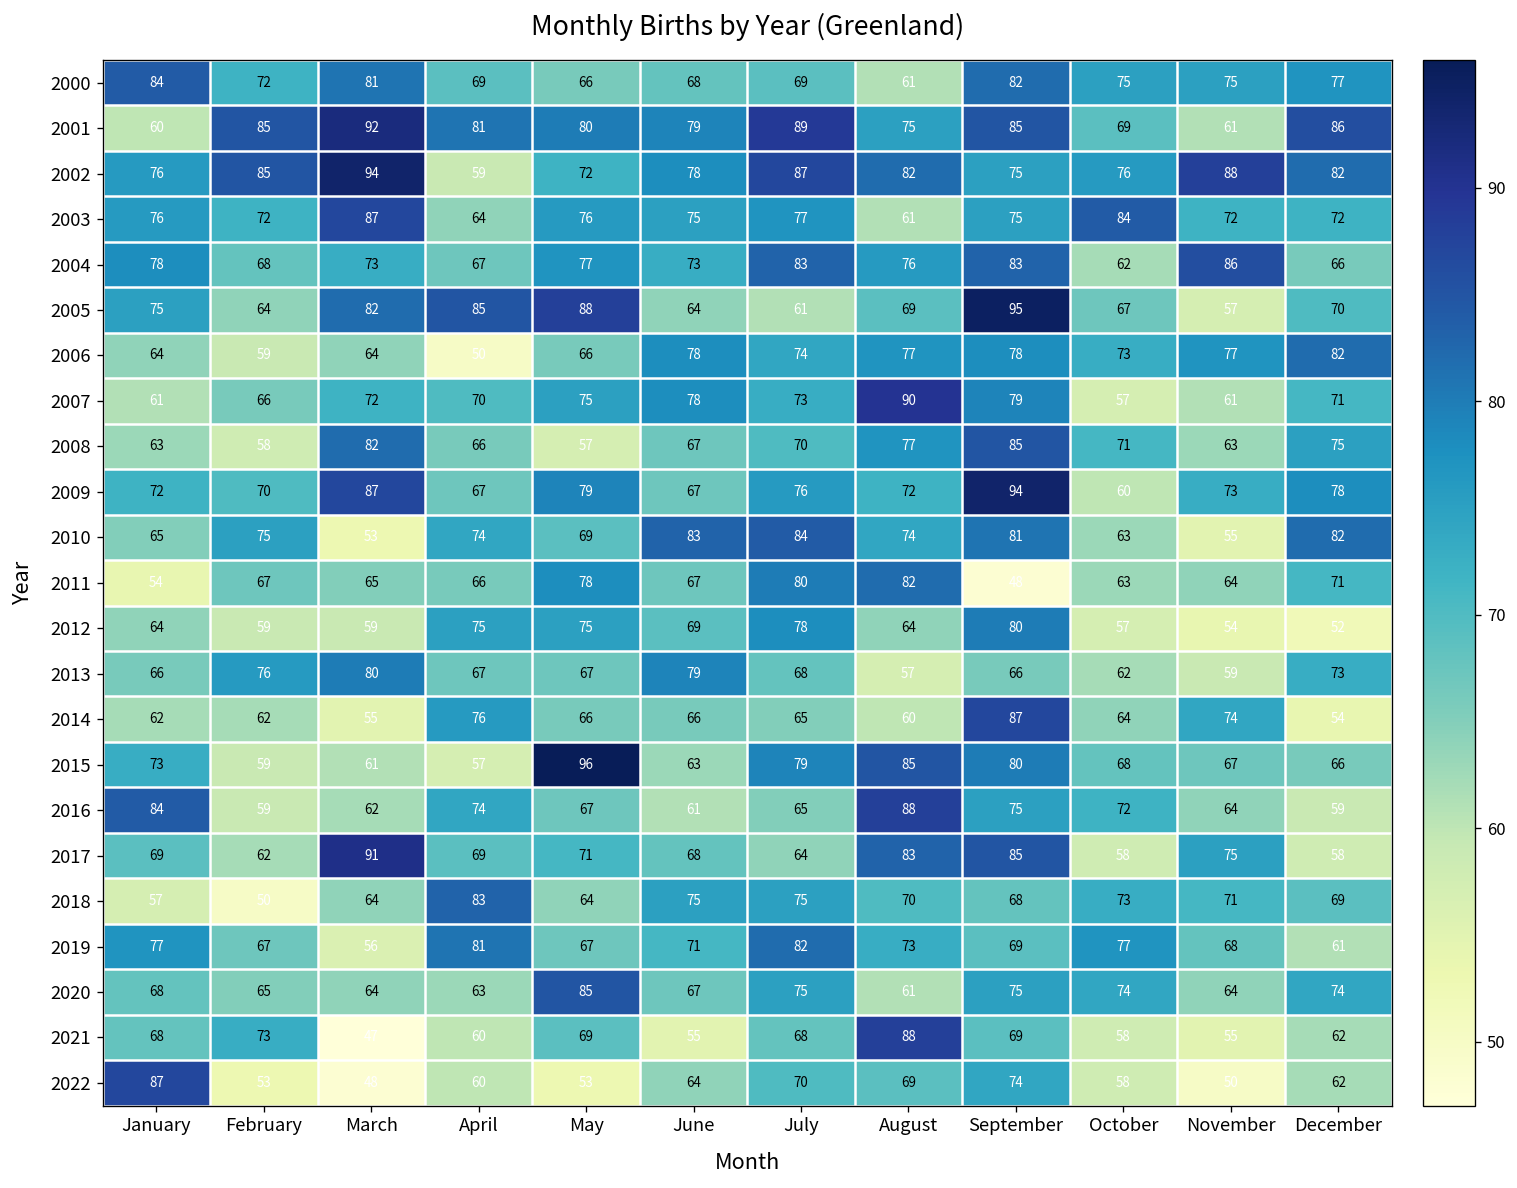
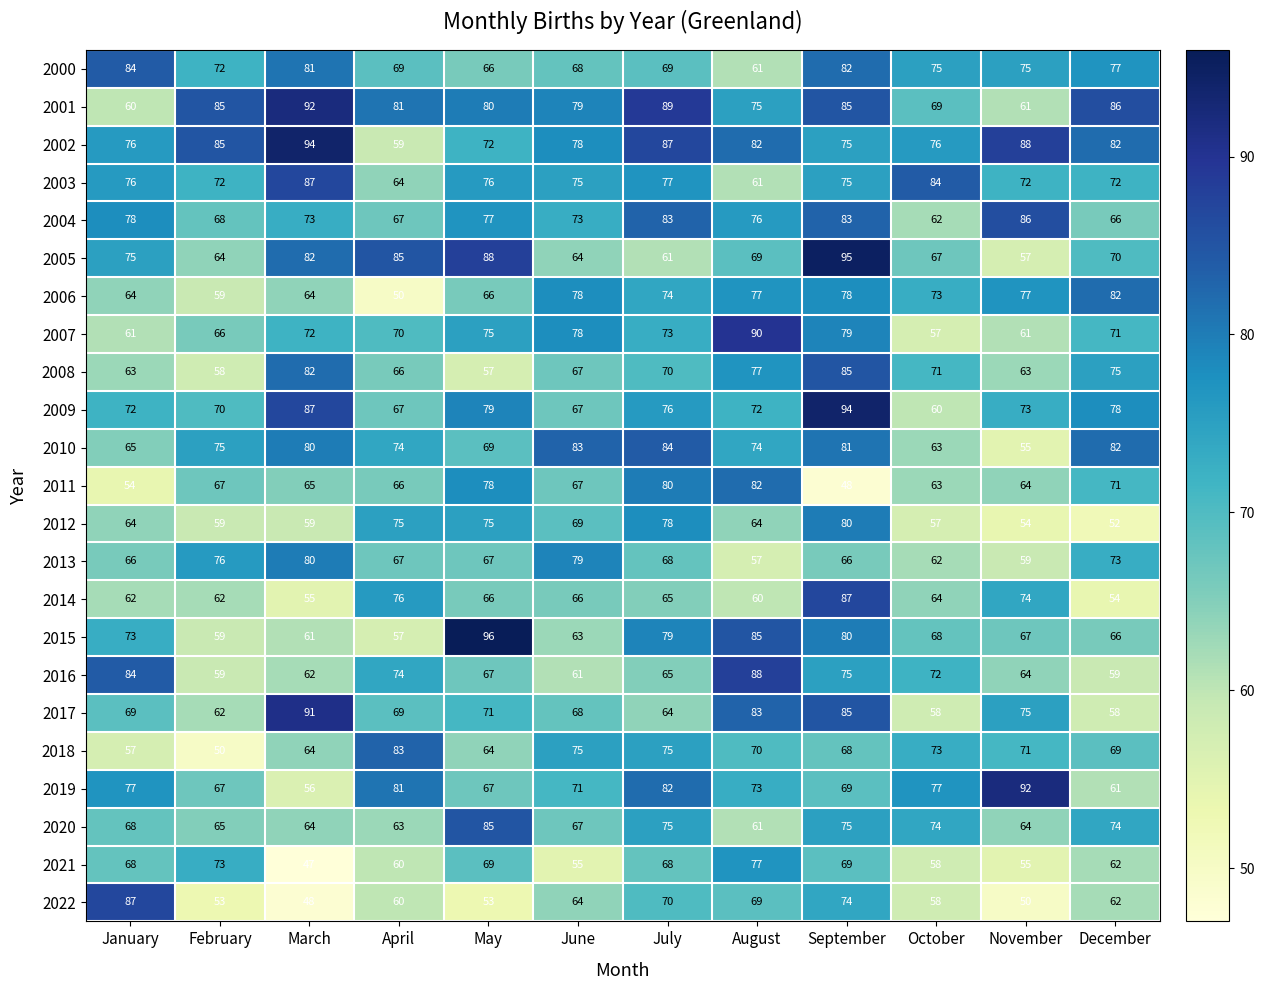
2010, March: 53 -> 80
2019, November: 68 -> 92
2021, August: 88 -> 77
